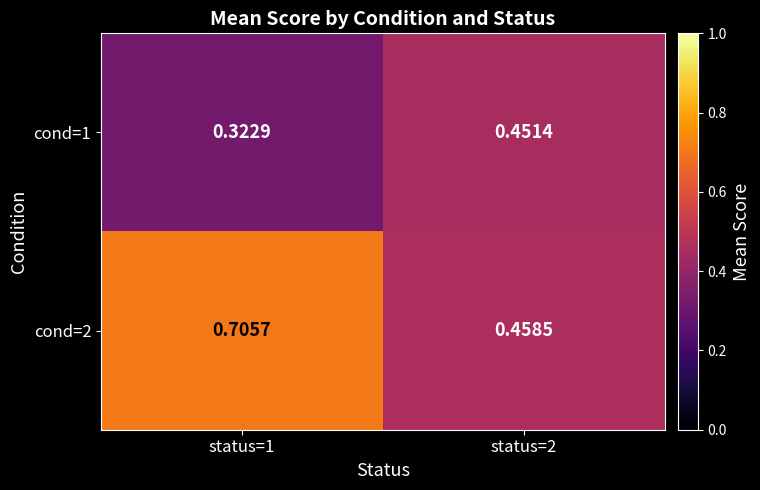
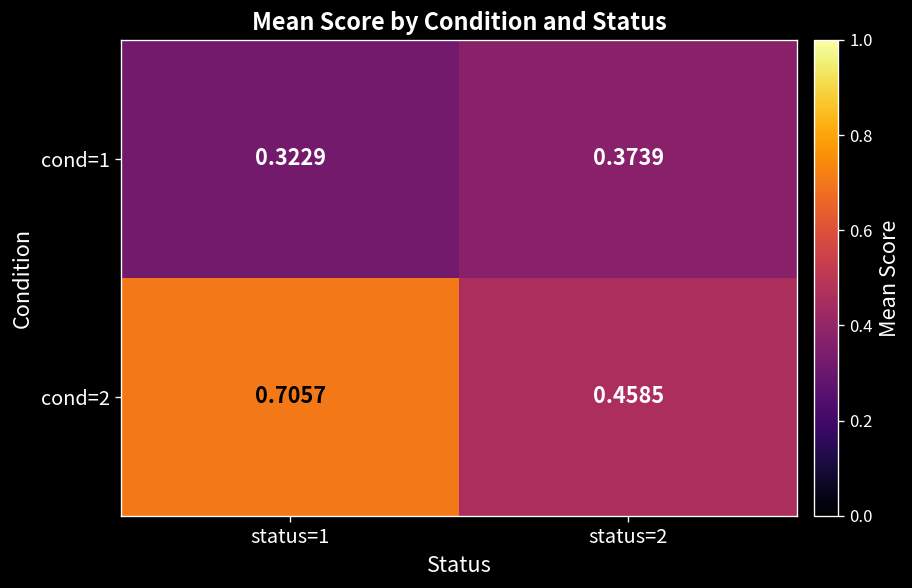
cond=1, status=2: 0.4514 -> 0.3739
